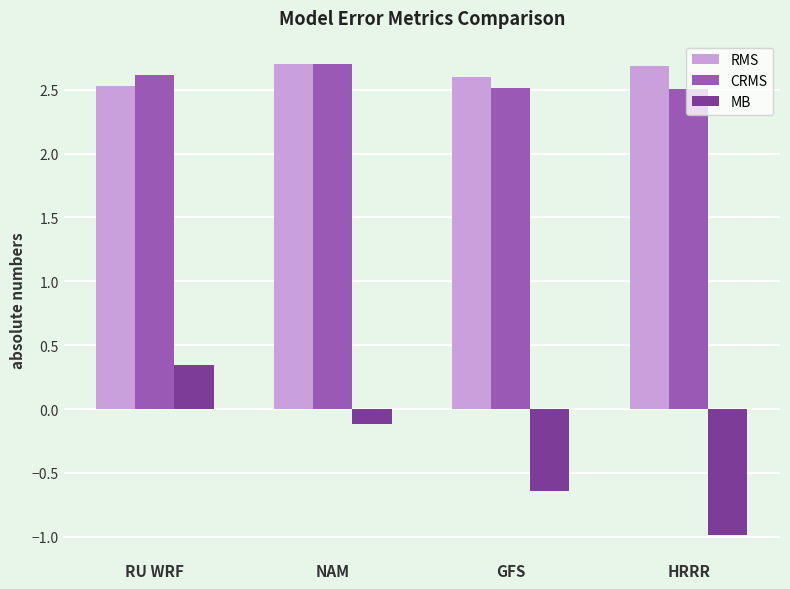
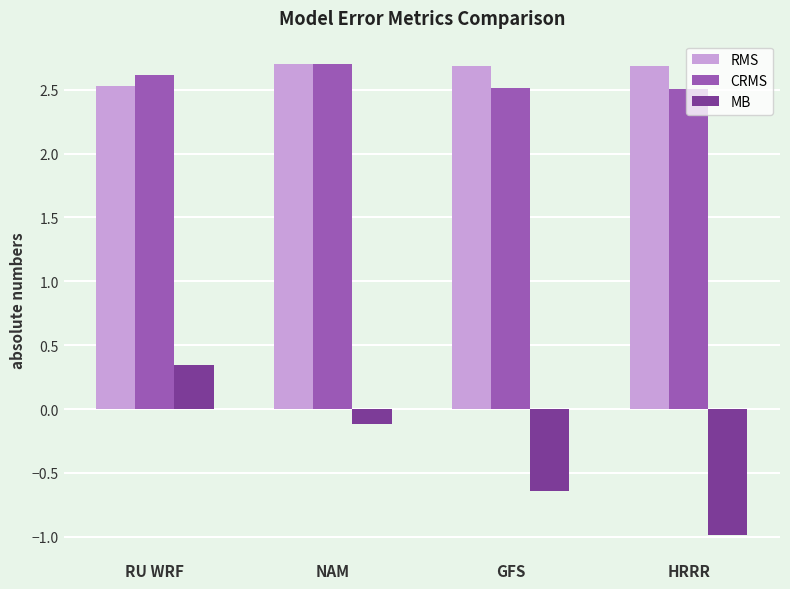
RMS, GFS: 2.60 -> 2.69
